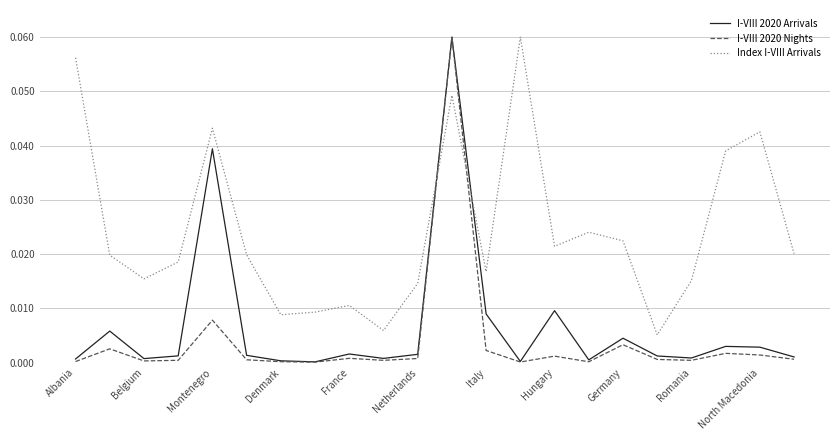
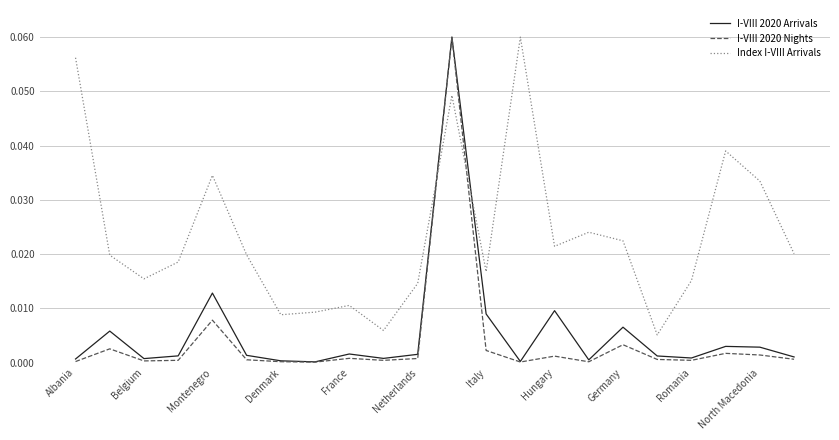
I-VIII 2020 Arrivals, Montenegro: 0.039 -> 0.013
Index I-VIII Arrivals, Montenegro: 0.043 -> 0.035
I-VIII 2020 Arrivals, Germany: 0.005 -> 0.007
Index I-VIII Arrivals, North Macedonia: 0.043 -> 0.033
